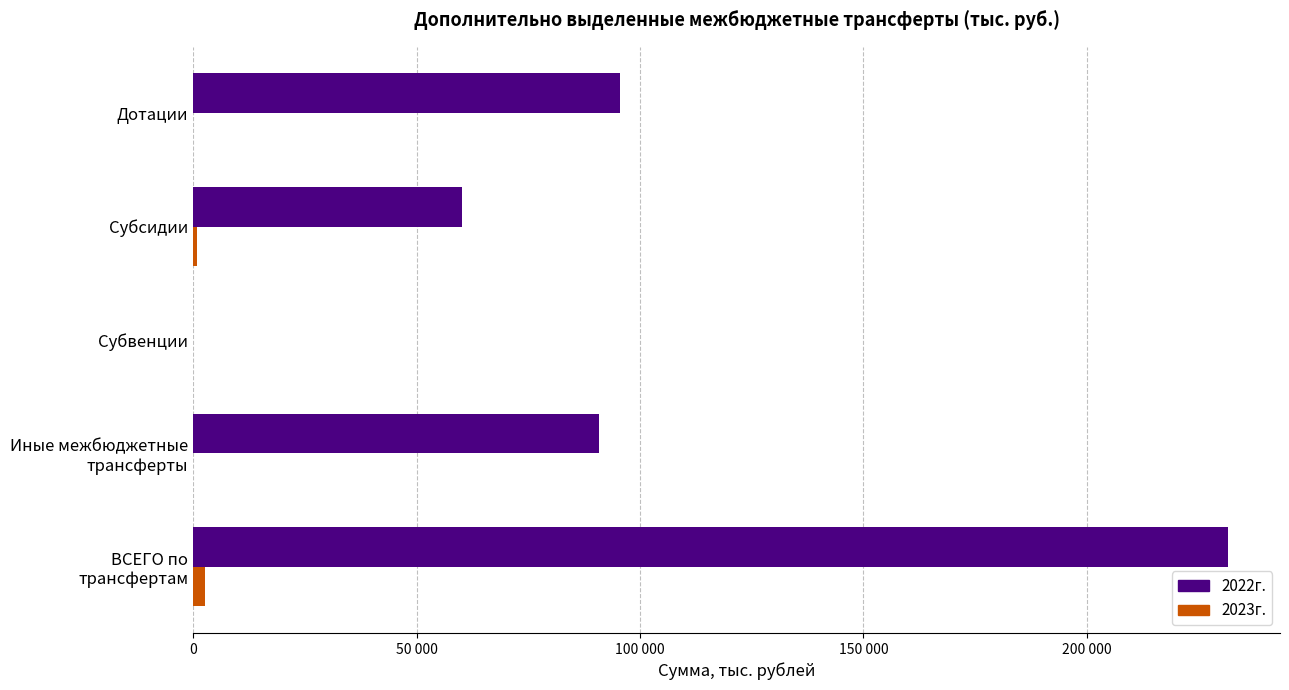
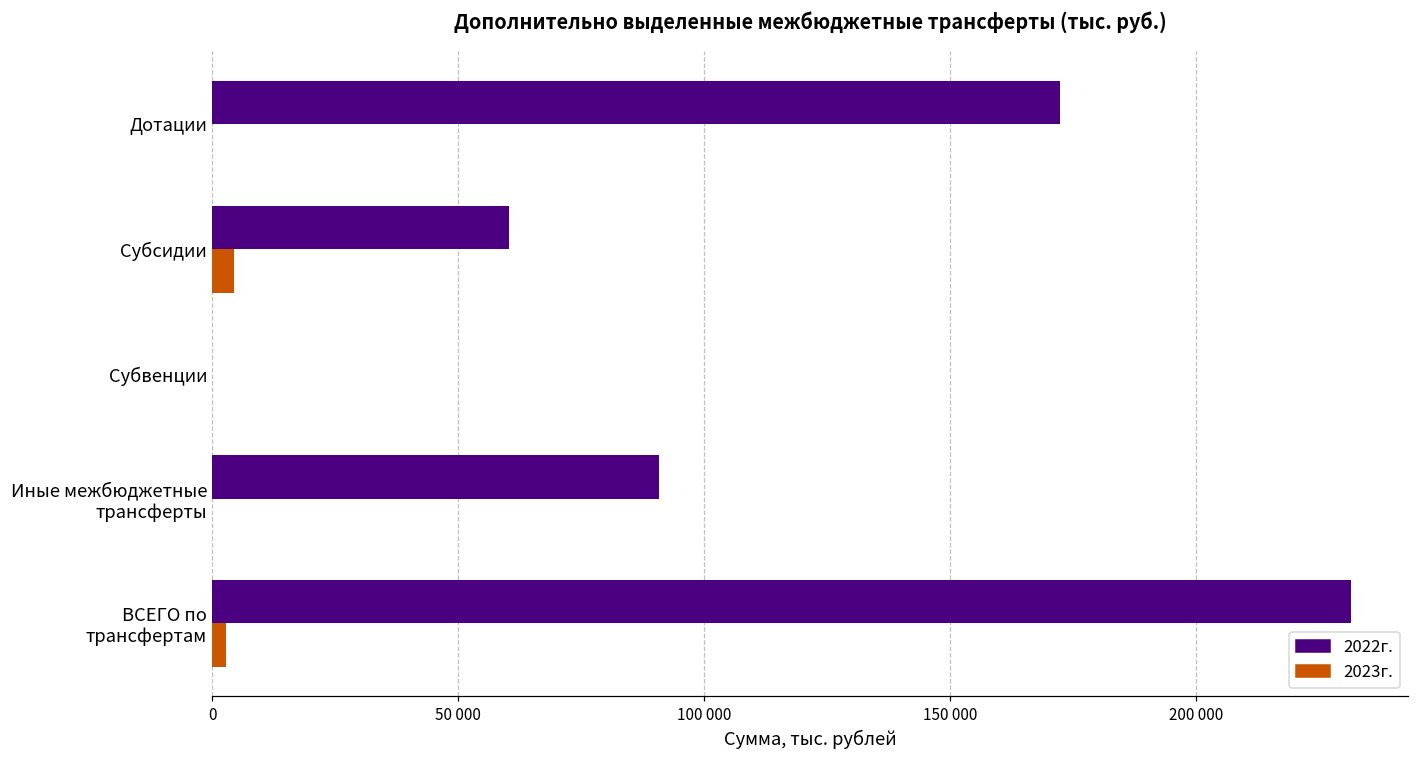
2022г., Дотации: 95000 -> 172000
2023г., Субсидии: 1000 -> 4000
